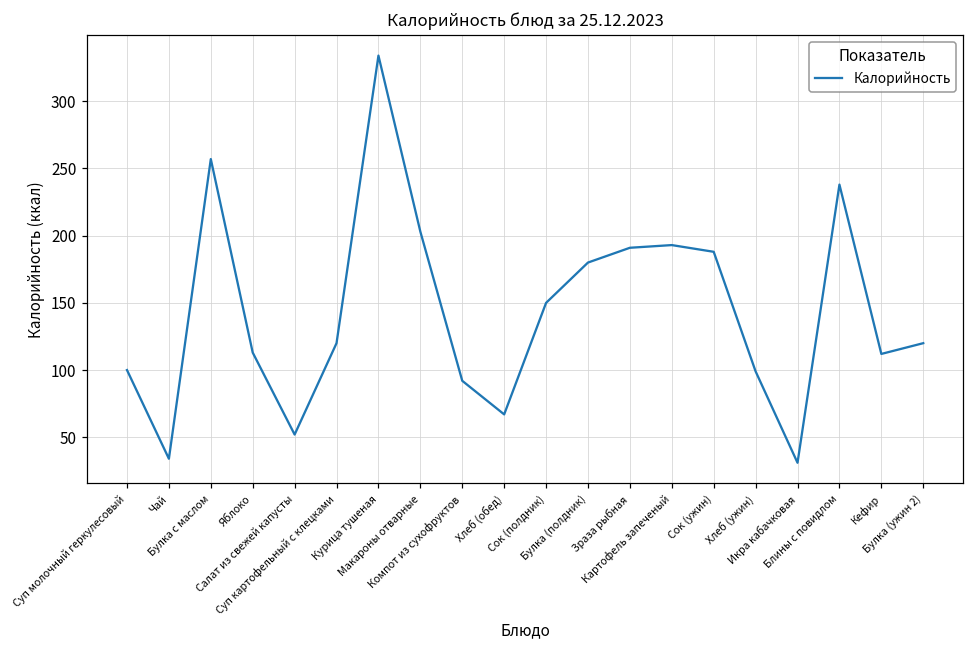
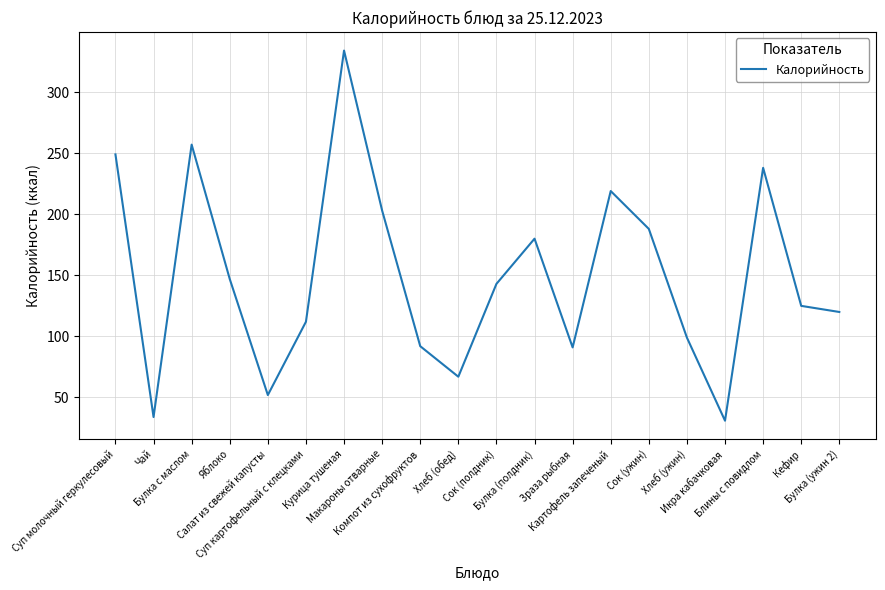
Суп молочный геркулесовый: 100 -> 249
Яблоко: 113 -> 147
Суп картофельный с клецками: 120 -> 112
Сок (полдник): 150 -> 143
Зраза рыбная: 191 -> 91
Картофель запеченый: 193 -> 219
Кефир: 112 -> 125
